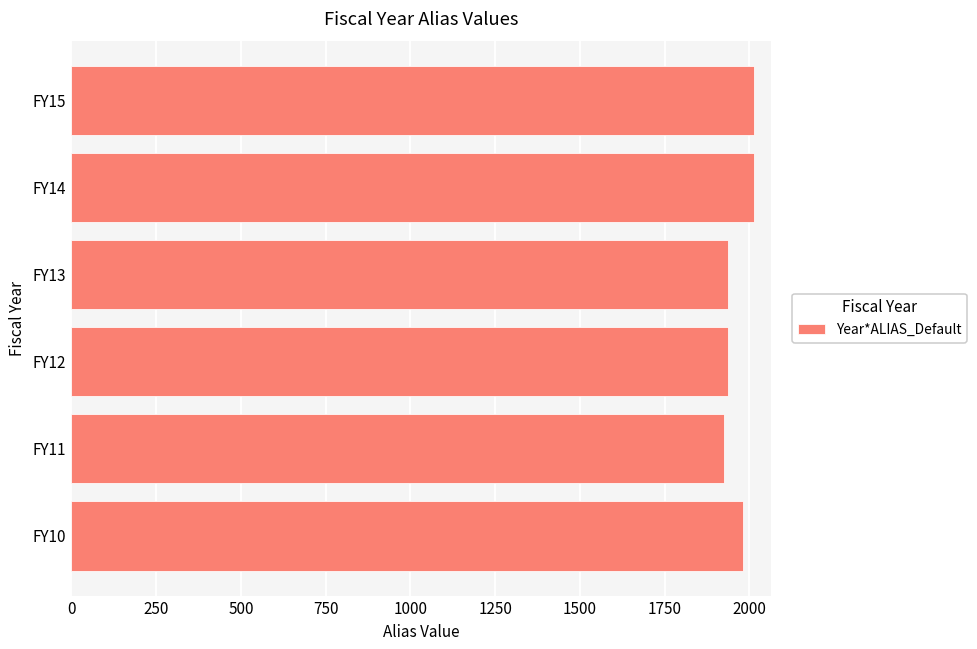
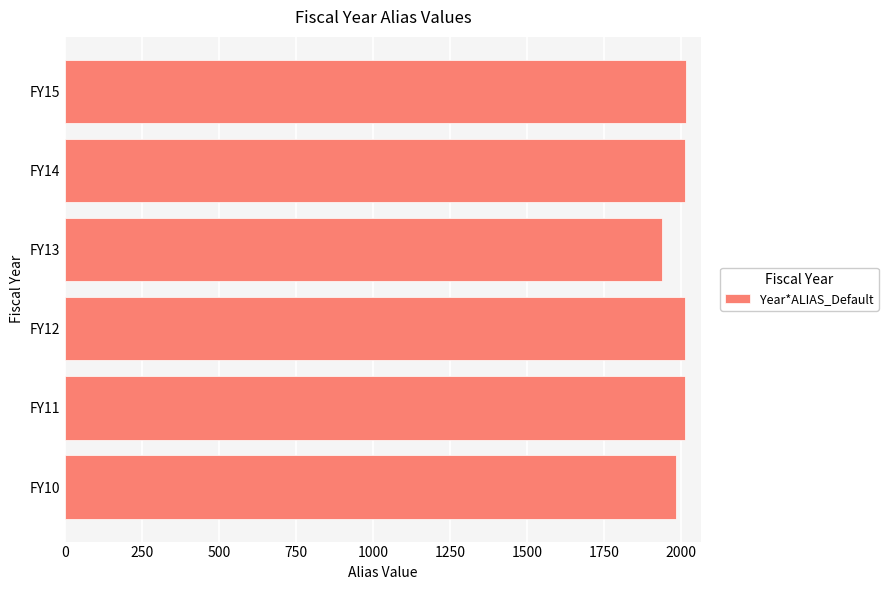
FY12: 1940 -> 2010
FY11: 1930 -> 2010
